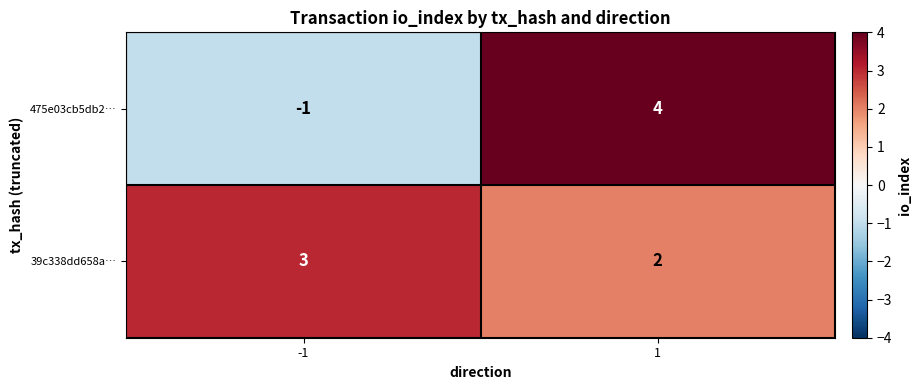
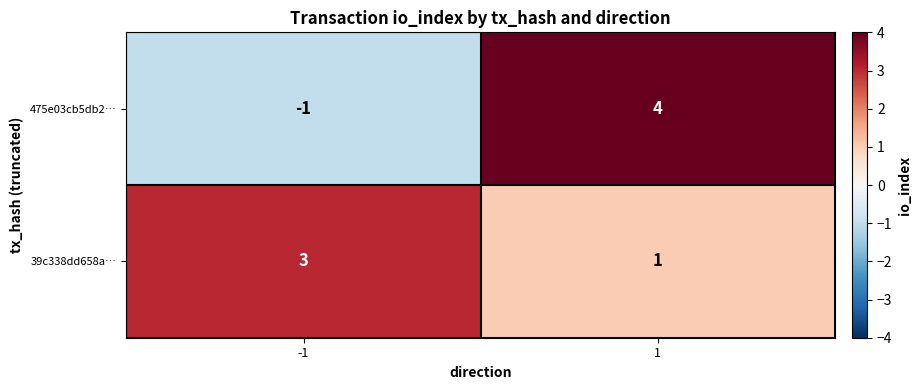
39c338dd658a…, 1: 2 -> 1
